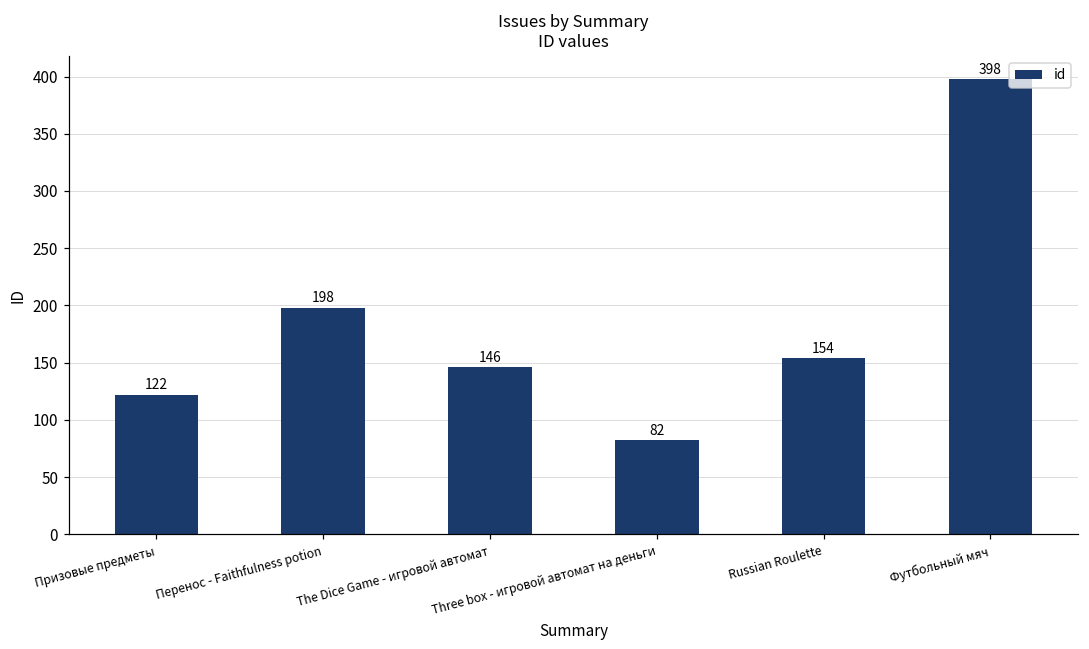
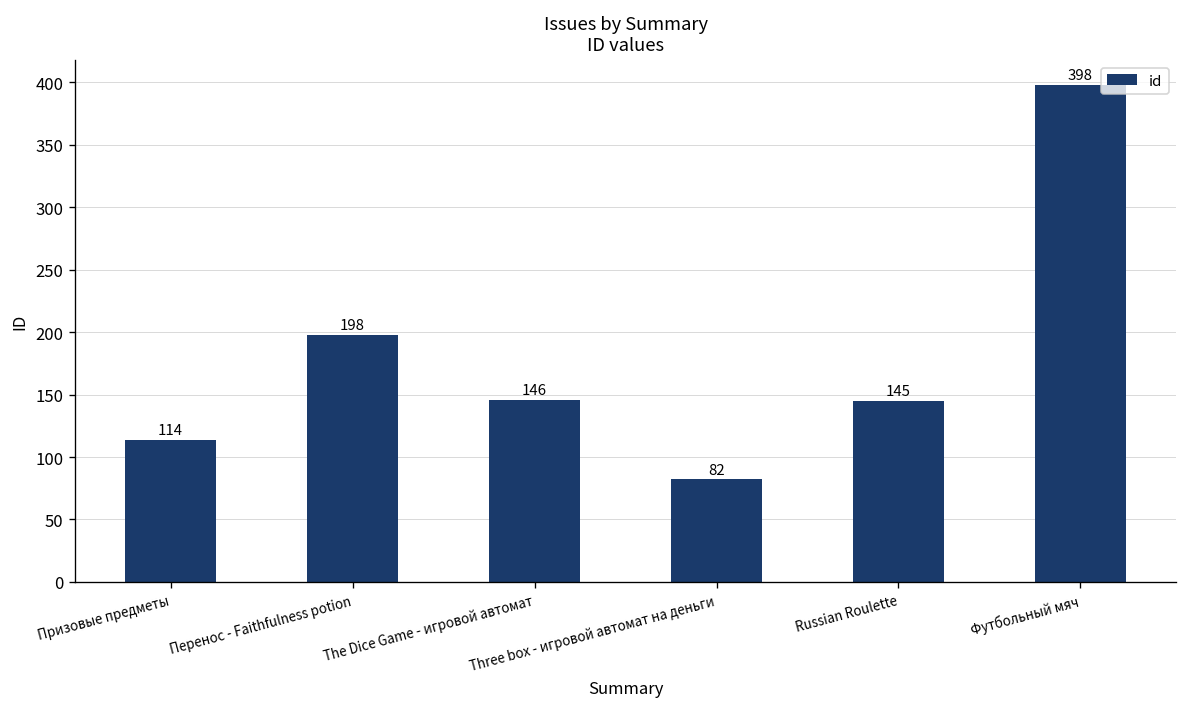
Призовые предметы: 122 -> 114
Russian Roulette: 154 -> 145
